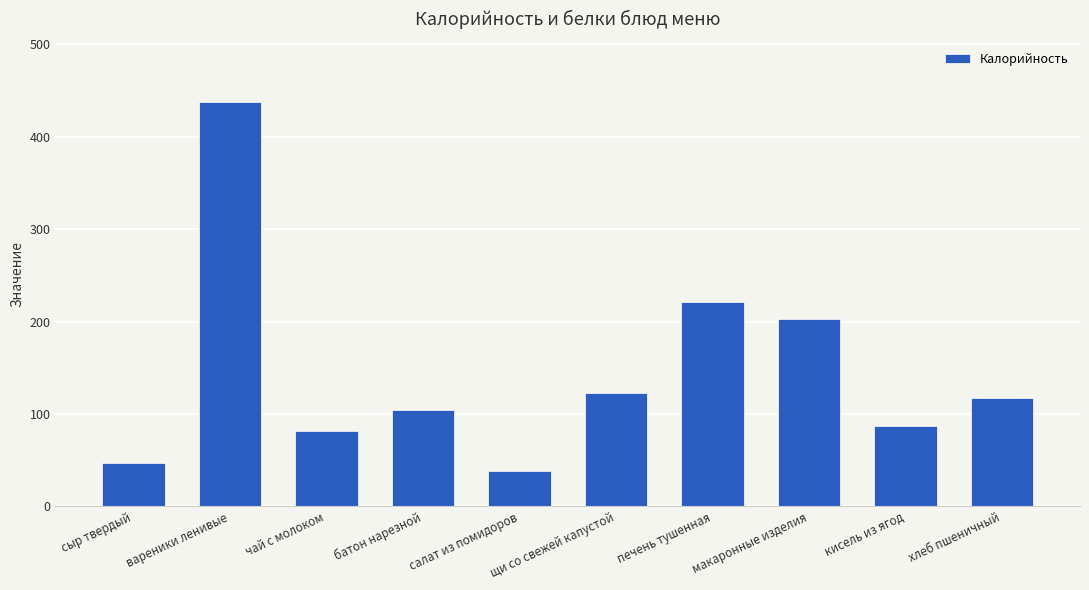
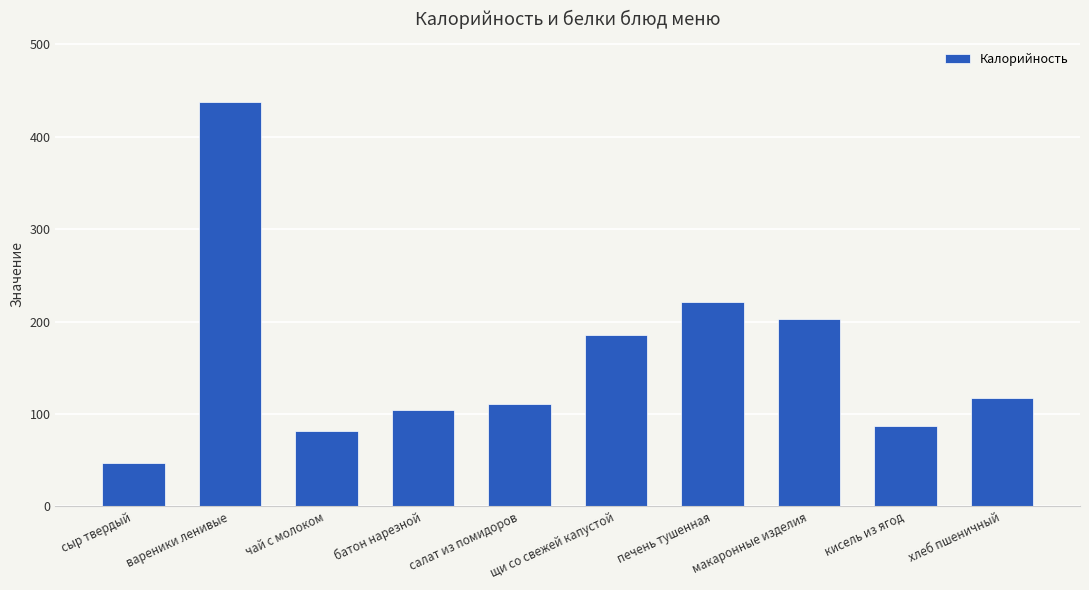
салат из помидоров: 40 -> 110
щи со свежей капустой: 120 -> 190
